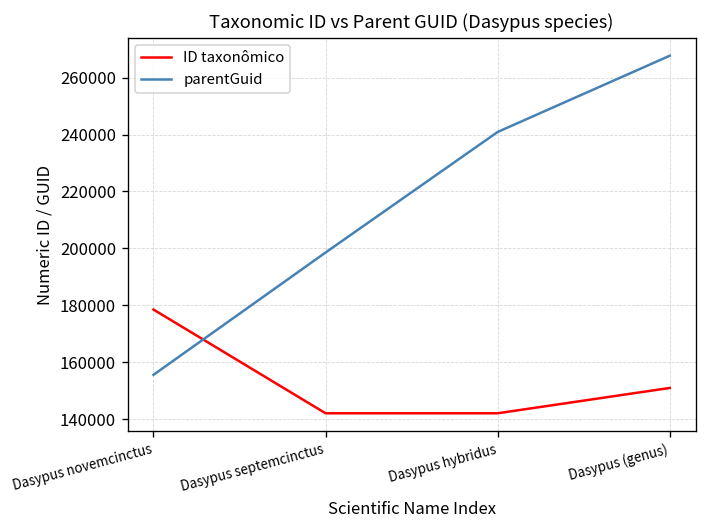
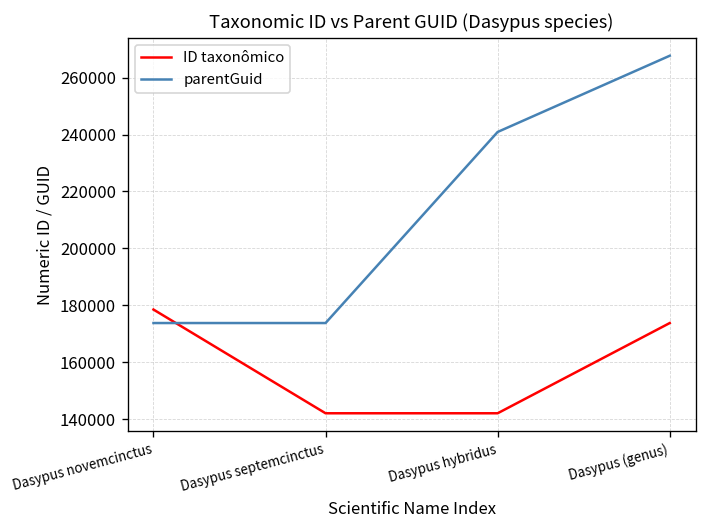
parentGuid, Dasypus novemcinctus: 156000 -> 174000
parentGuid, Dasypus septemcinctus: 199000 -> 174000
ID taxonômico, Dasypus (genus): 151000 -> 174000
